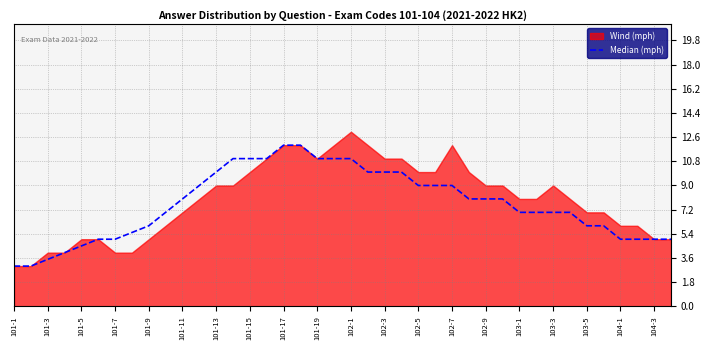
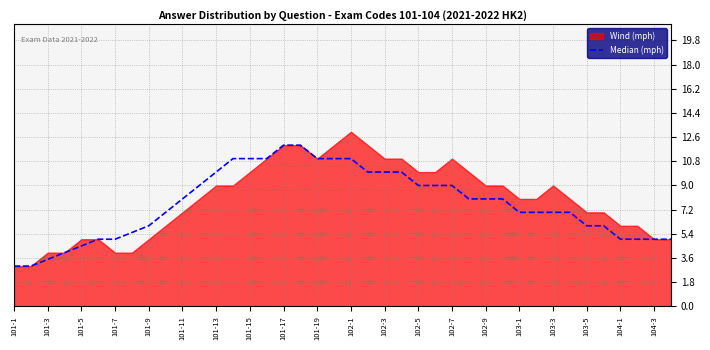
Wind (mph), 102-7: 12 -> 11
